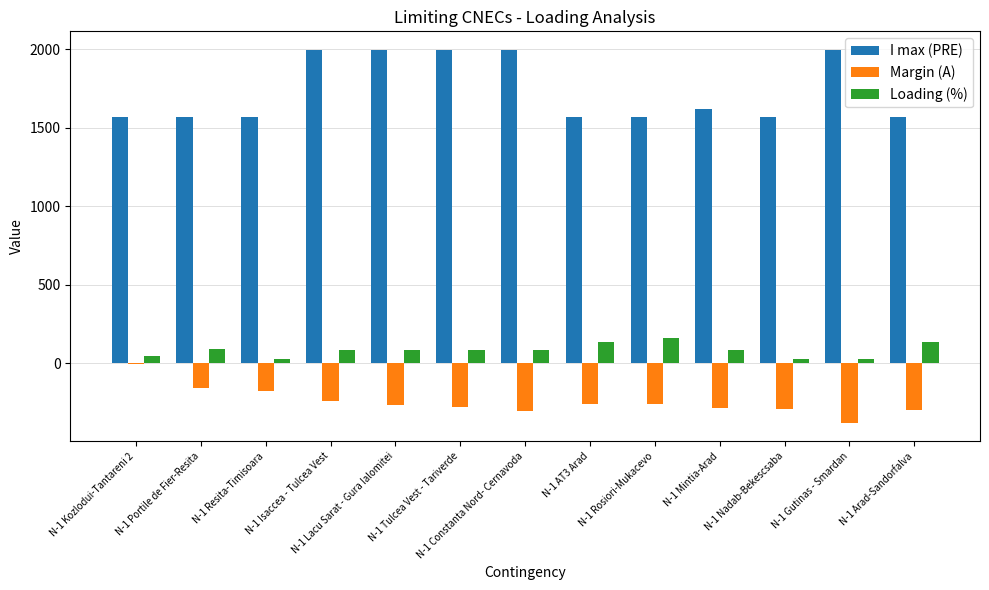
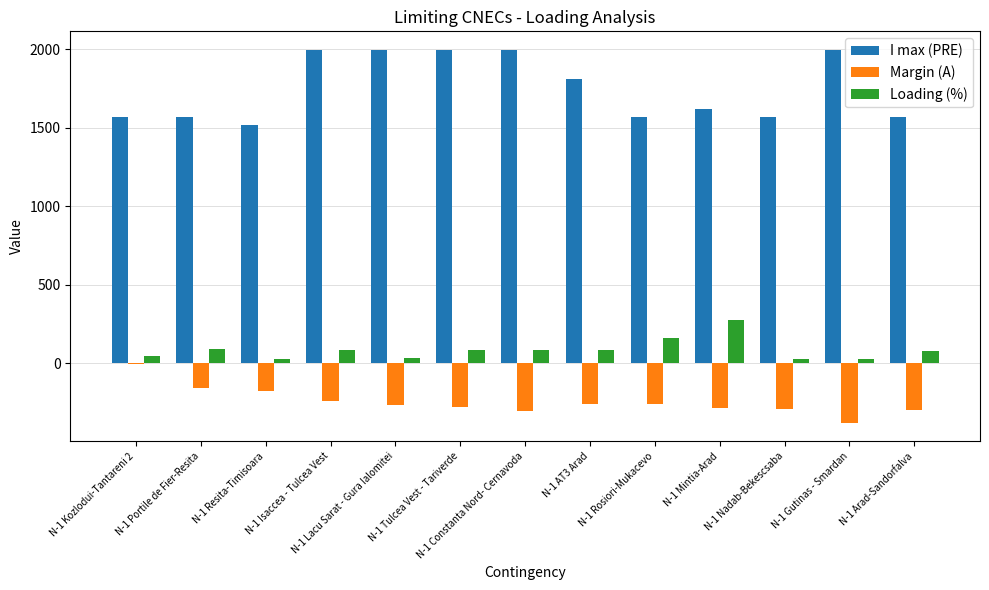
I max (PRE), N-1 Resita-Timisoara: 1570 -> 1520
Loading (%), N-1 Lacu Sarat - Gura Ialomitei: 90 -> 30
I max (PRE), N-1 AT3 Arad: 1570 -> 1810
Loading (%), N-1 AT3 Arad: 130 -> 80
Loading (%), N-1 Mintia-Arad: 80 -> 280
Loading (%), N-1 Arad-Sandorfalva: 140 -> 80
